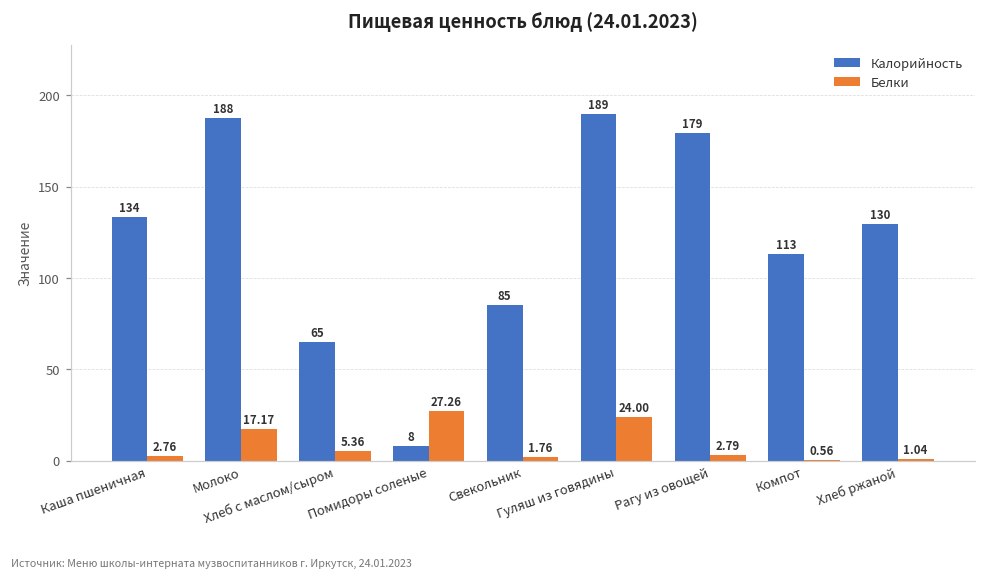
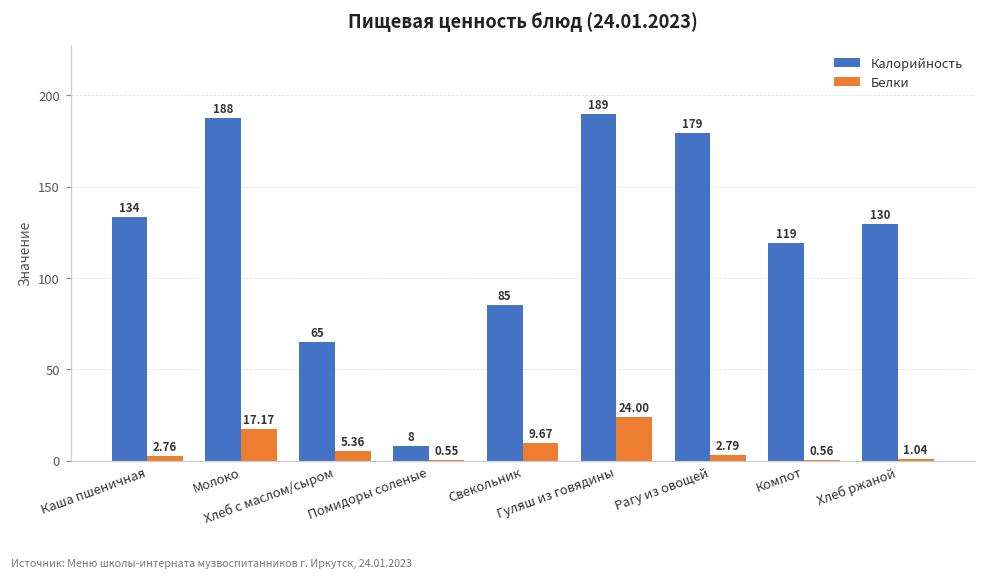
Белки, Помидоры соленые: 27.26 -> 0.55
Белки, Свекольник: 1.76 -> 9.67
Калорийность, Компот: 113 -> 119
